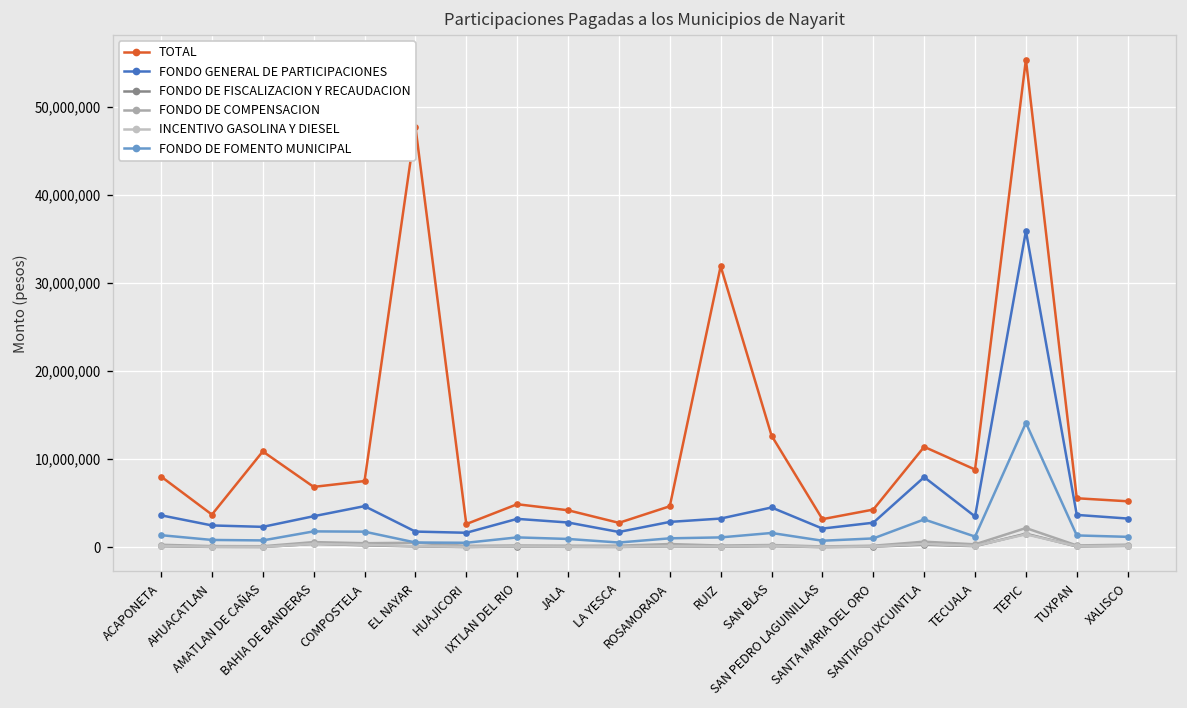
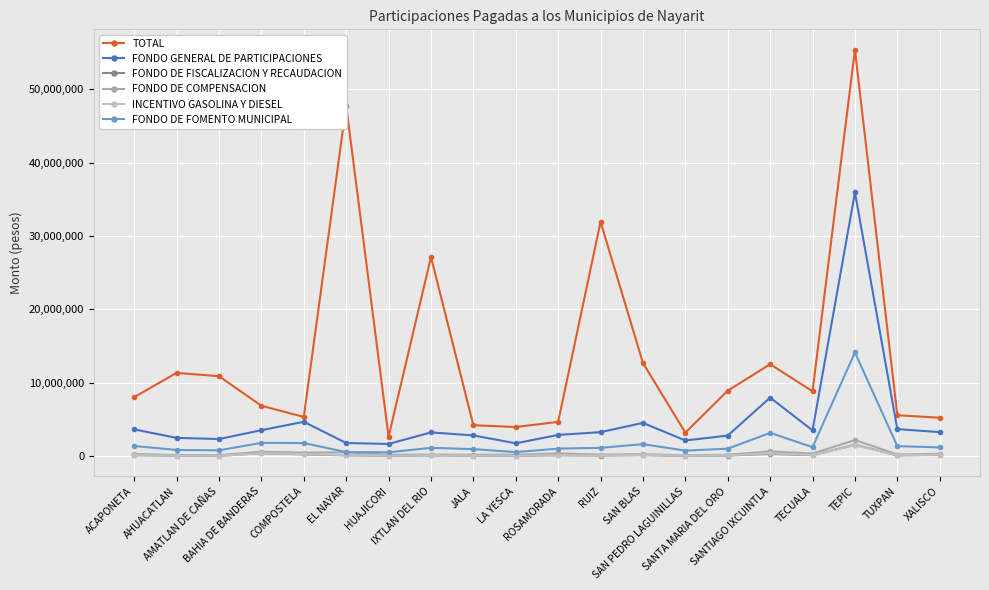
TOTAL, AHUACATLAN: 4,000,000 -> 11,000,000
TOTAL, COMPOSTELA: 8,000,000 -> 5,000,000
TOTAL, IXTLAN DEL RIO: 5,000,000 -> 27,000,000
TOTAL, LA YESCA: 3,000,000 -> 4,000,000
TOTAL, SANTA MARIA DEL ORO: 4,000,000 -> 9,000,000
TOTAL, SANTIAGO IXCUINTLA: 11,000,000 -> 13,000,000
